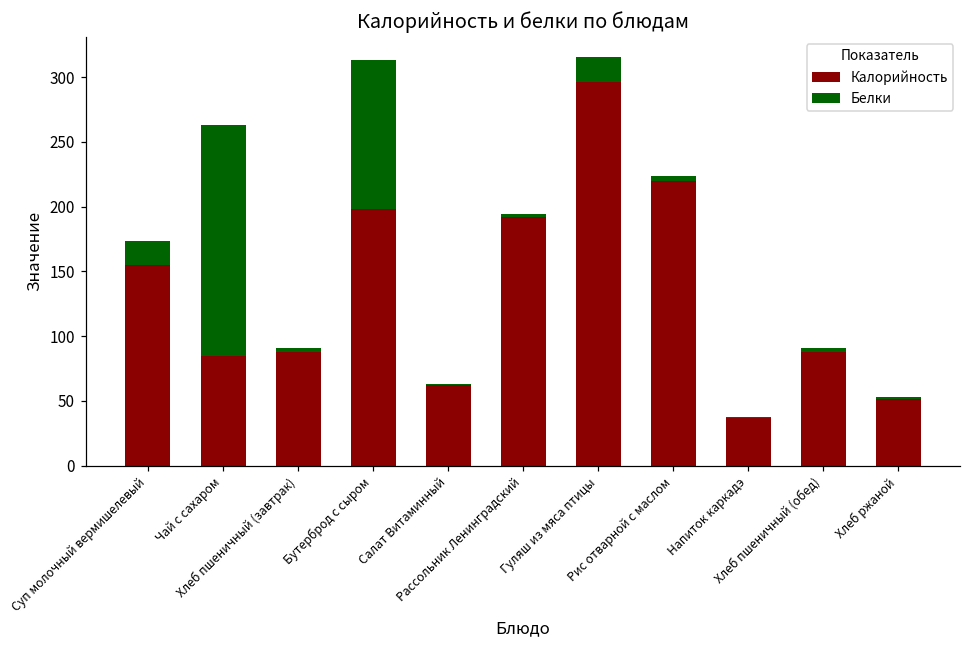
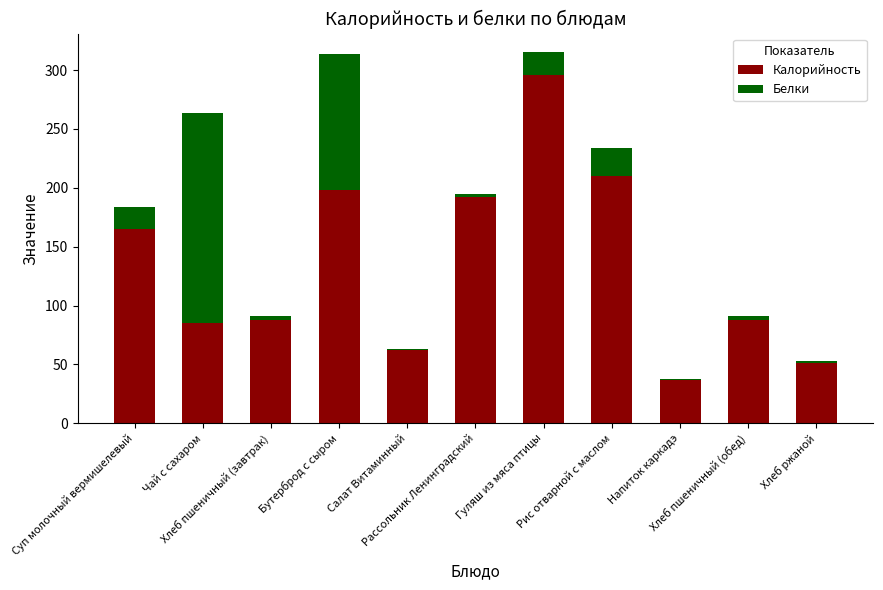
Калорийность, Суп молочный вермишелевый: 155 -> 165
Калорийность, Рис отварной с маслом: 220 -> 210
Белки, Рис отварной с маслом: 4 -> 24
